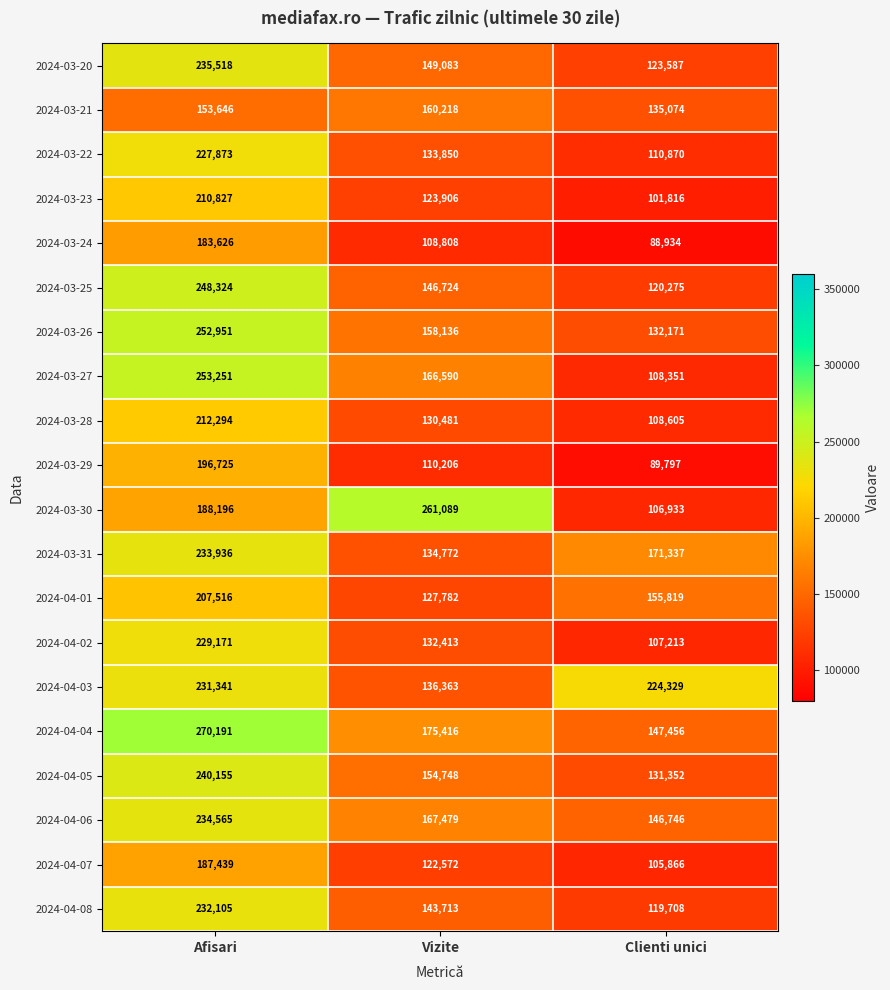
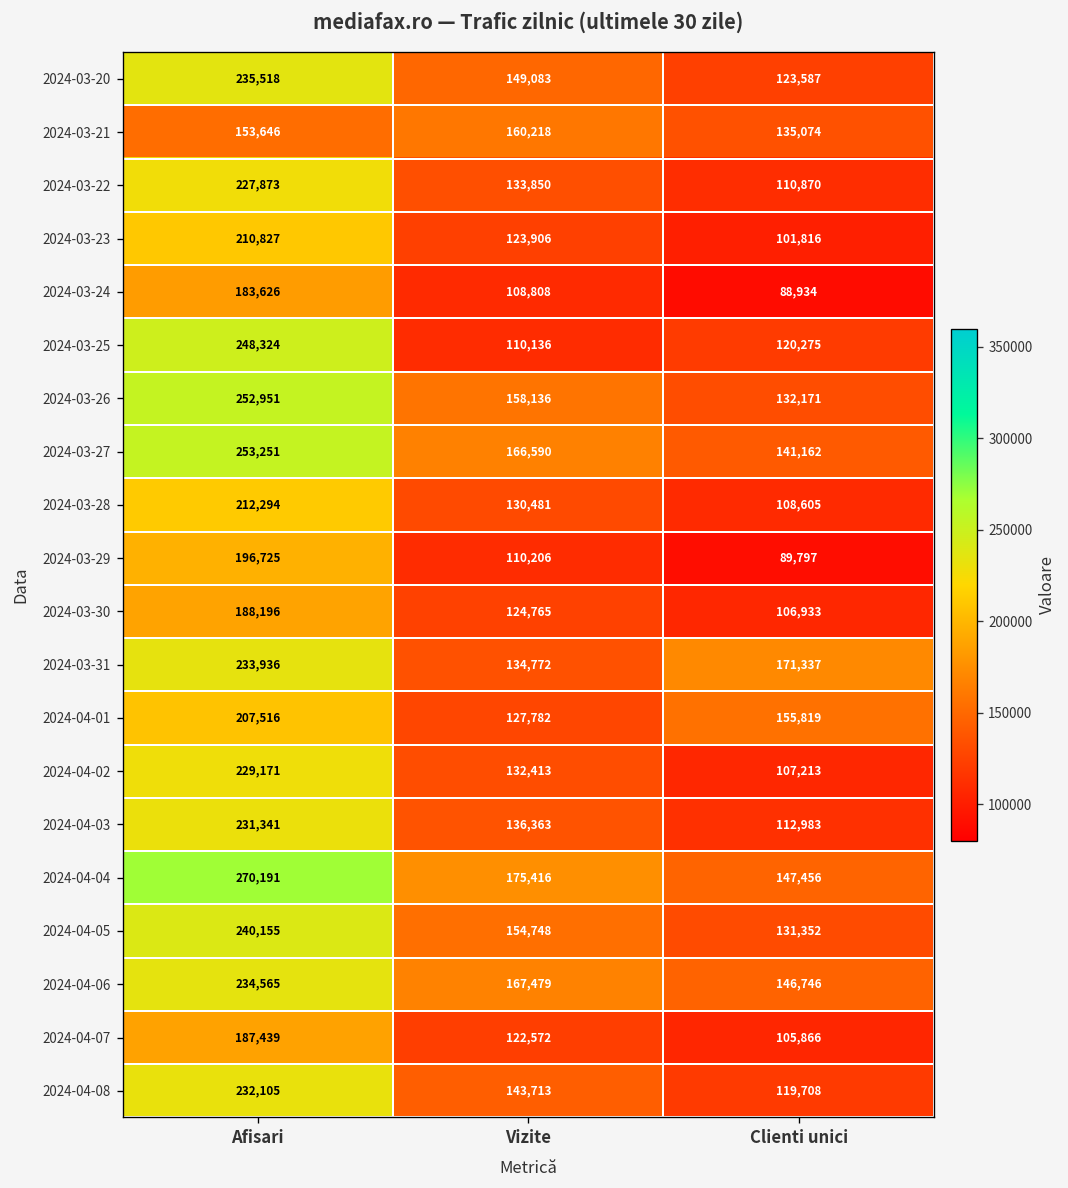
2024-03-25, Vizite: 146,724 -> 110,136
2024-03-27, Clienti unici: 108,351 -> 141,162
2024-03-30, Vizite: 261,089 -> 124,765
2024-04-03, Clienti unici: 224,329 -> 112,983
